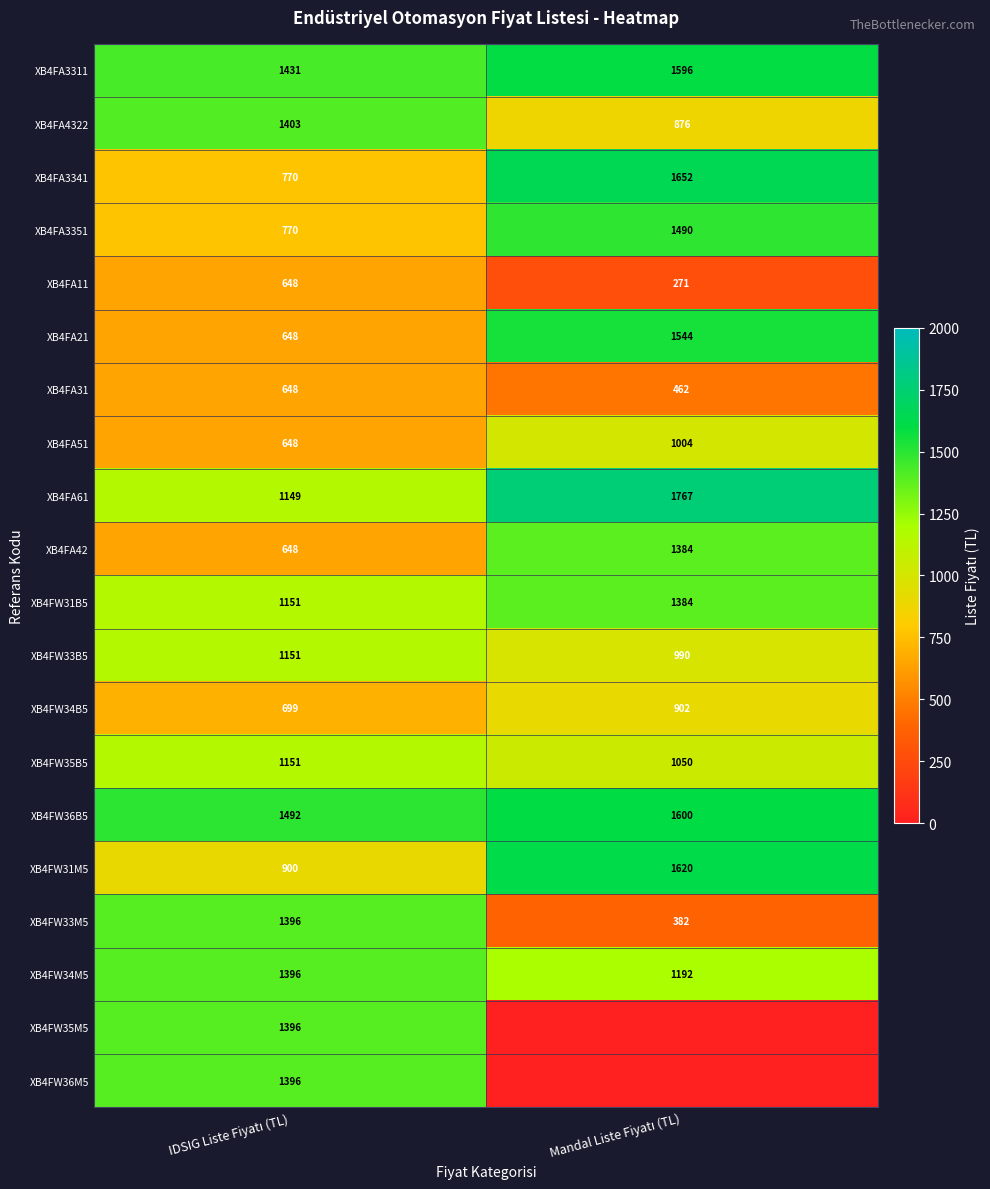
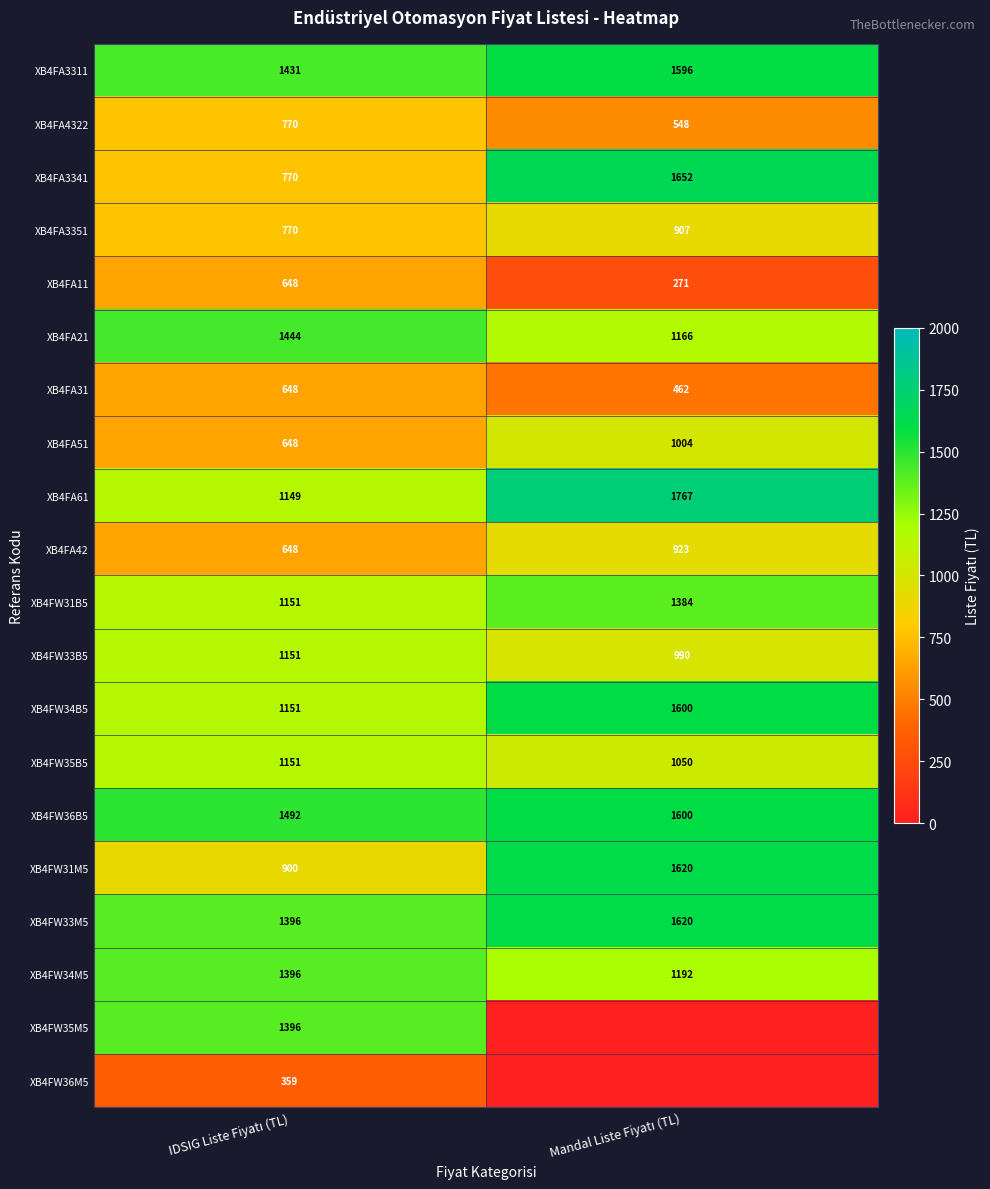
XB4FA4322, IDSIG Liste Fiyatı (TL): 1403 -> 770
XB4FA4322, Mandal Liste Fiyatı (TL): 876 -> 548
XB4FA3351, Mandal Liste Fiyatı (TL): 1490 -> 907
XB4FA21, IDSIG Liste Fiyatı (TL): 648 -> 1444
XB4FA21, Mandal Liste Fiyatı (TL): 1544 -> 1166
XB4FA42, Mandal Liste Fiyatı (TL): 1384 -> 923
XB4FW34B5, IDSIG Liste Fiyatı (TL): 699 -> 1151
XB4FW34B5, Mandal Liste Fiyatı (TL): 902 -> 1600
XB4FW33M5, Mandal Liste Fiyatı (TL): 382 -> 1620
XB4FW36M5, IDSIG Liste Fiyatı (TL): 1396 -> 359
